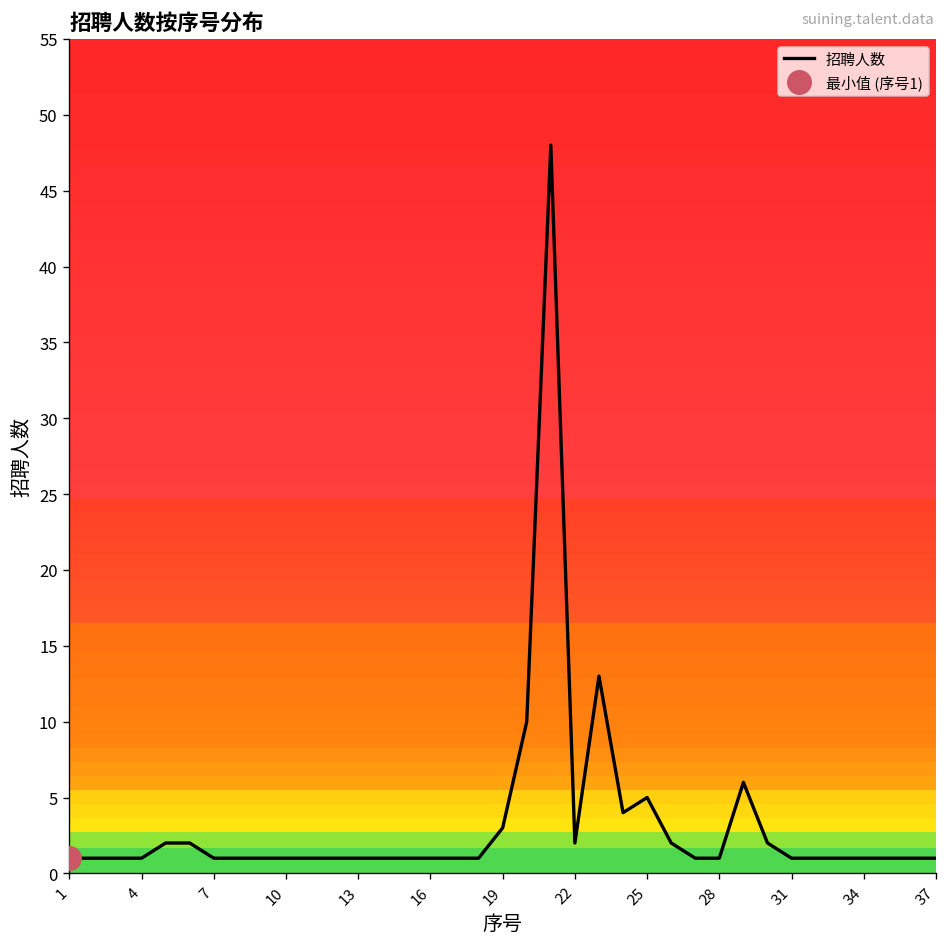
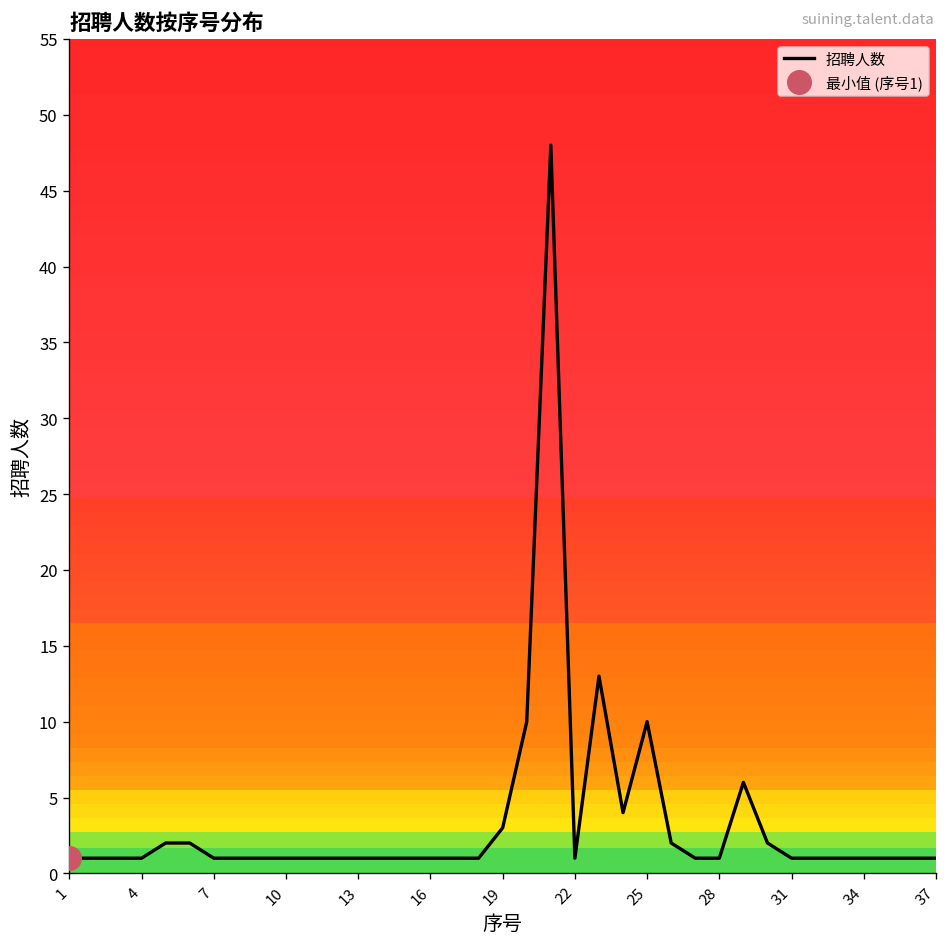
招聘人数, 22: 2 -> 1
招聘人数, 25: 5 -> 10
